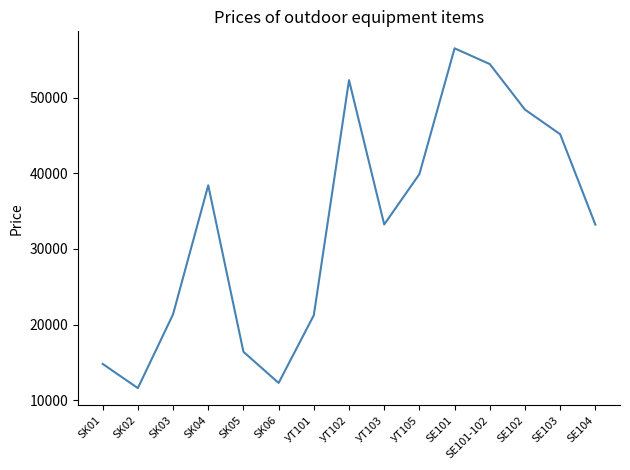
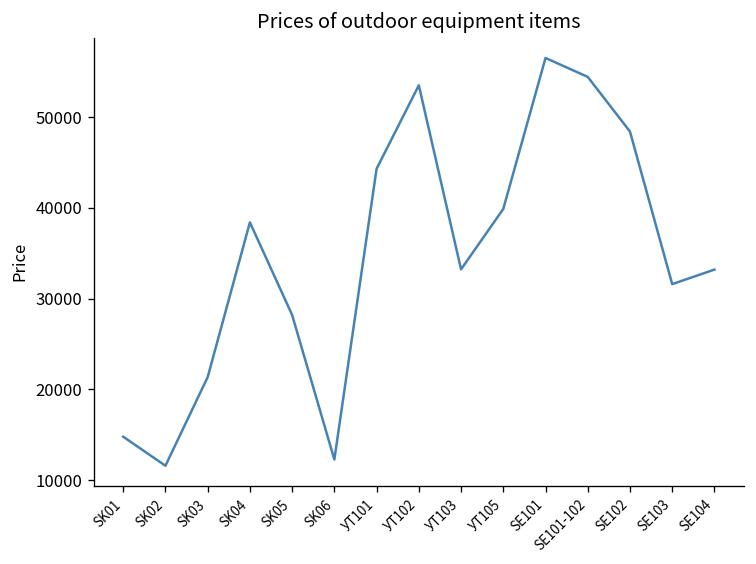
SK05: 16000 -> 28000
УТ101: 21000 -> 44000
УТ102: 52000 -> 53000
SE103: 45000 -> 32000
